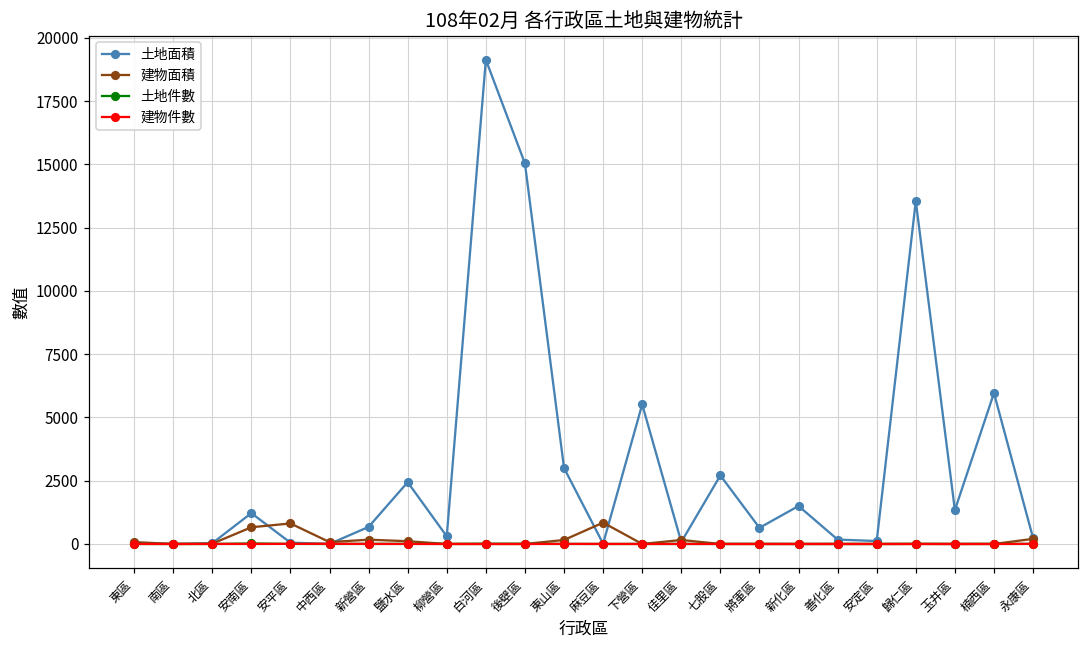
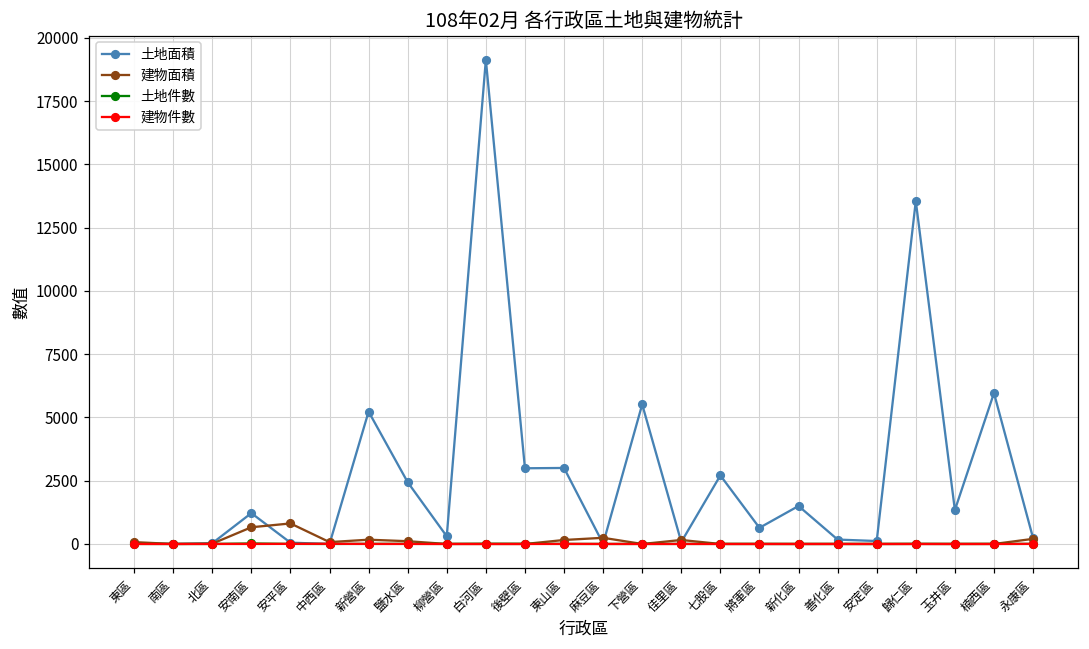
土地面積, 新營區: 700 -> 5200
土地面積, 後壁區: 15000 -> 3000
建物面積, 麻豆區: 800 -> 200
